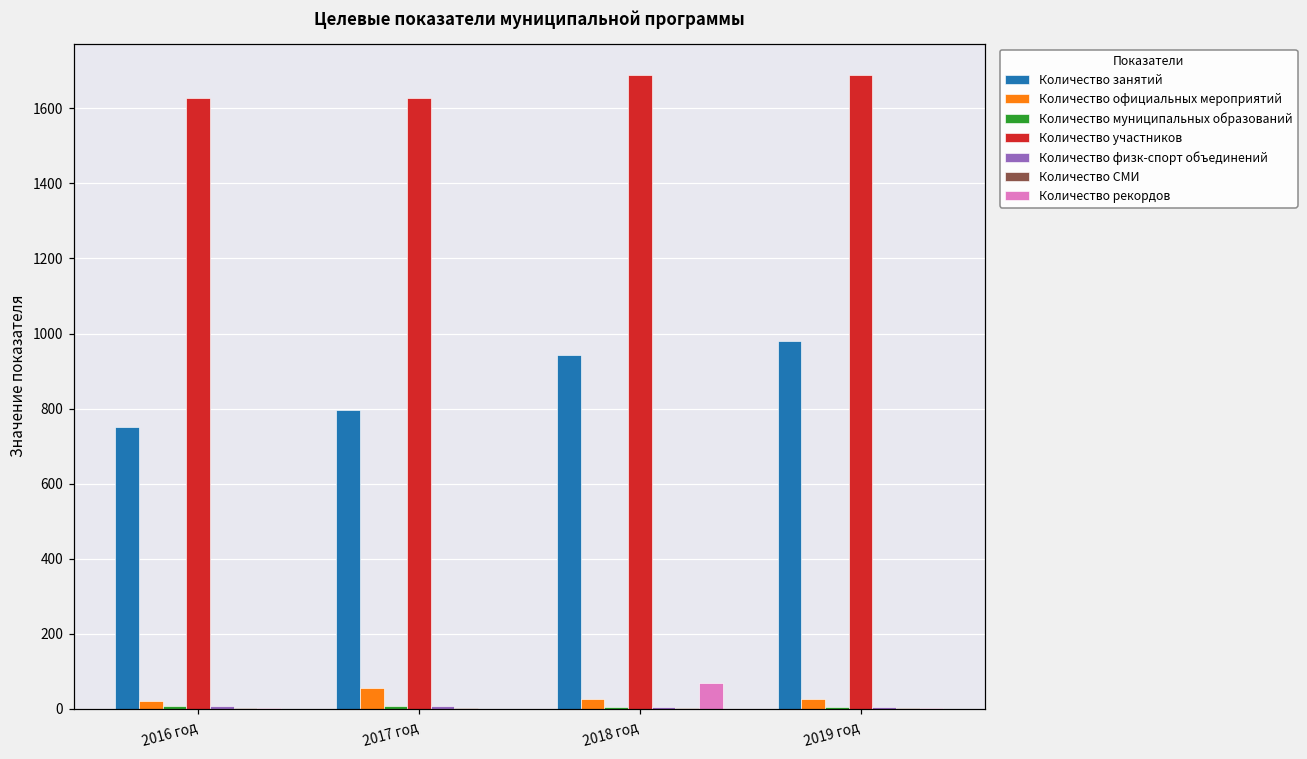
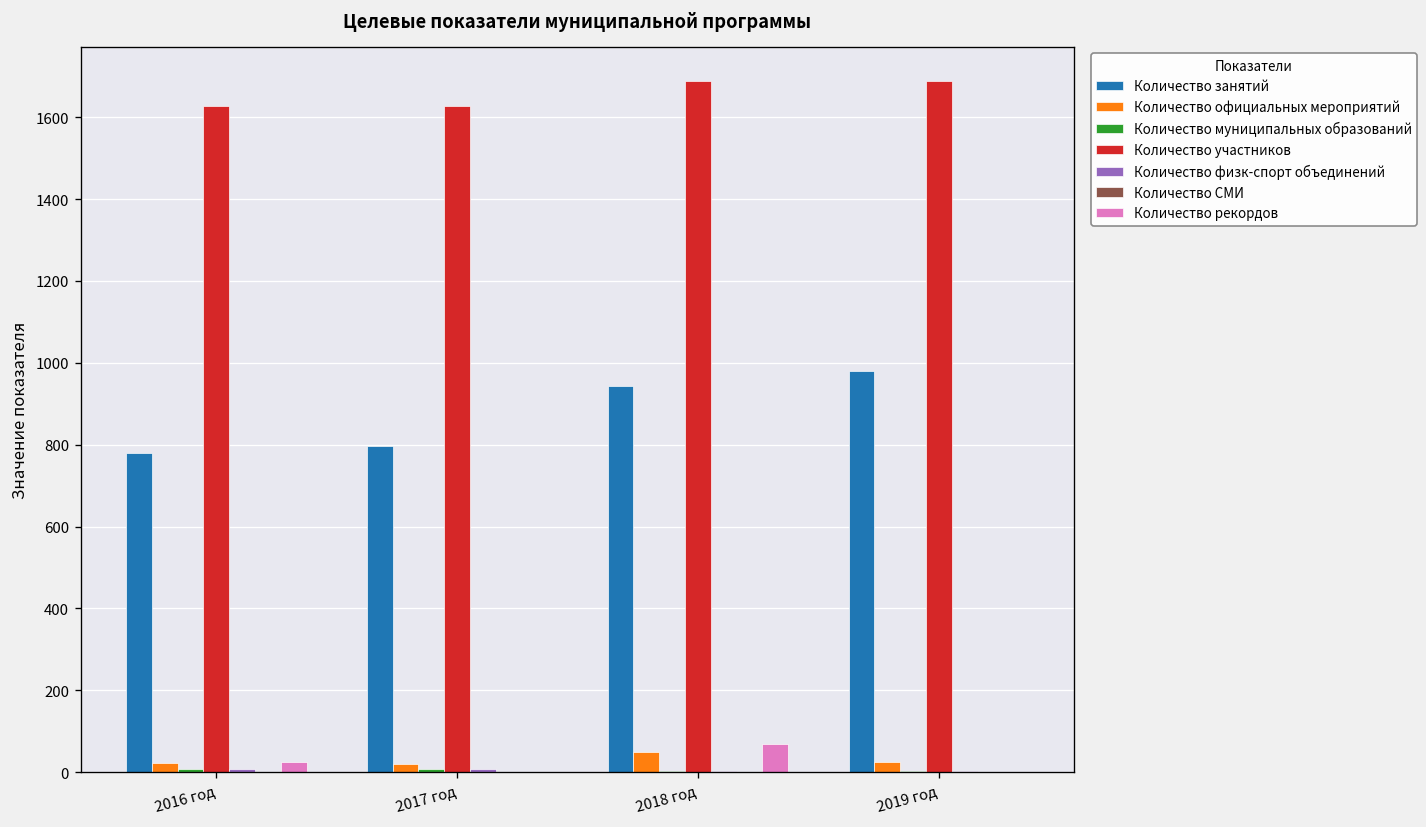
Количество занятий, 2016 год: 750 -> 780
Количество рекордов, 2016 год: 0 -> 30
Количество официальных мероприятий, 2017 год: 60 -> 20
Количество официальных мероприятий, 2018 год: 30 -> 50
